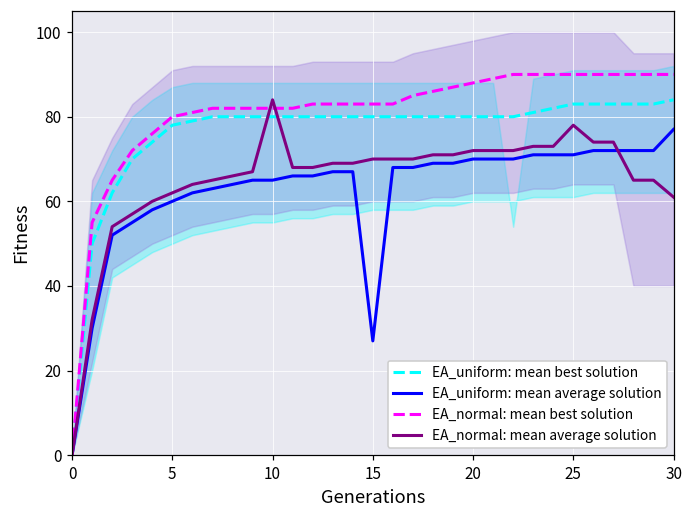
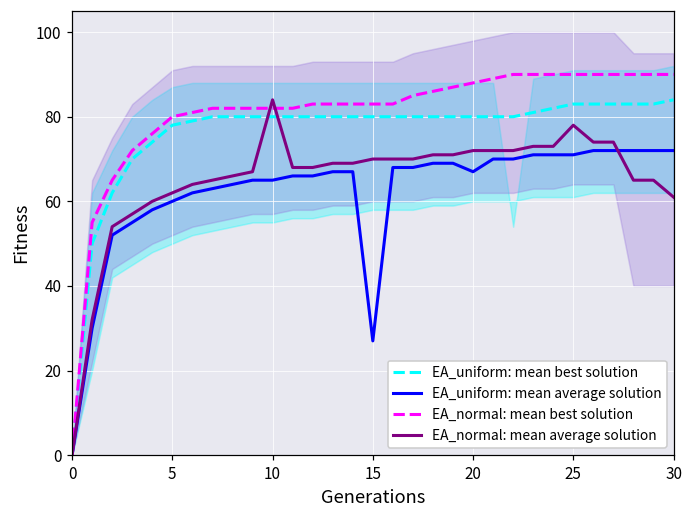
EA_uniform: mean average solution, 20: 70 -> 67
EA_uniform: mean average solution, 30: 77 -> 72
